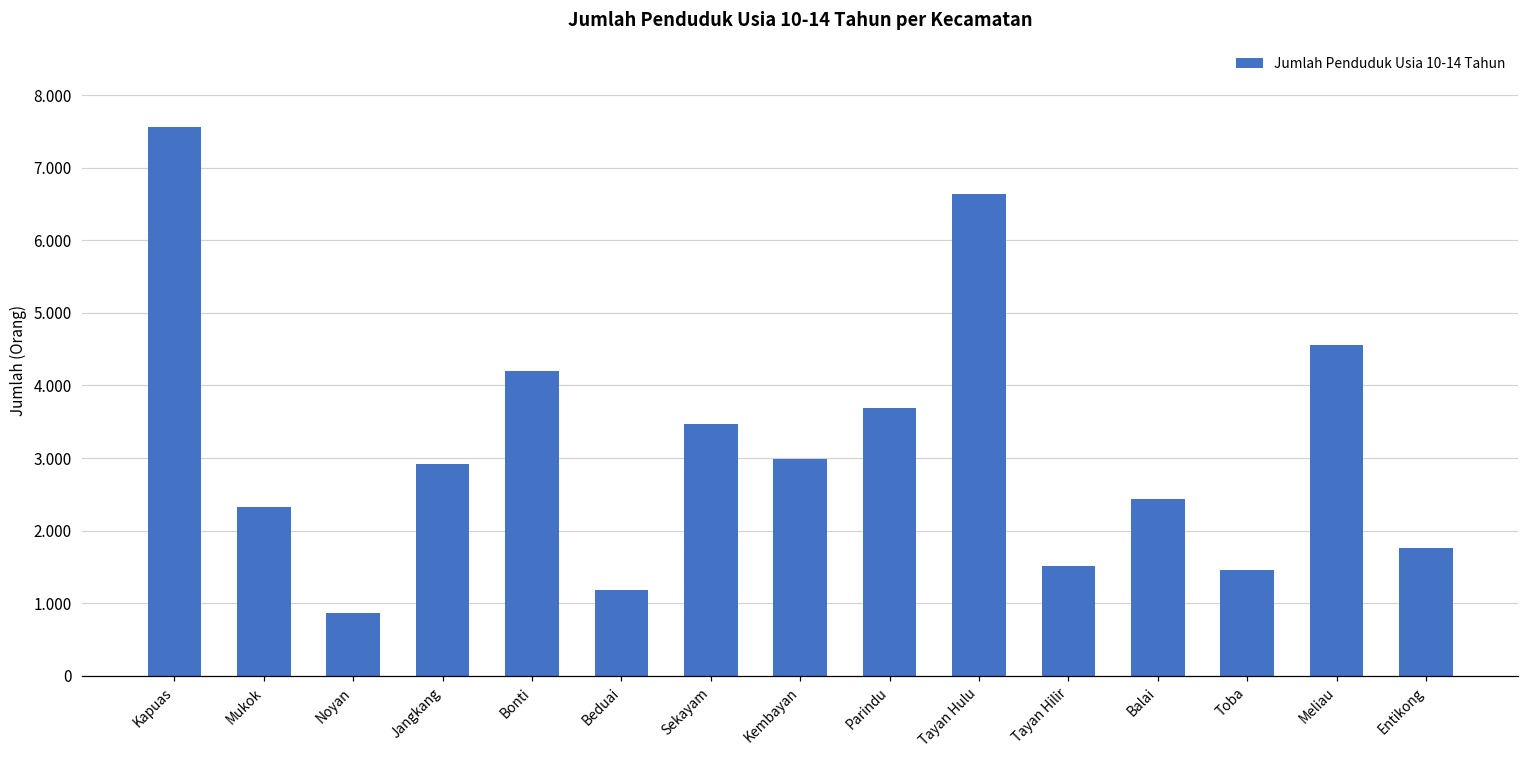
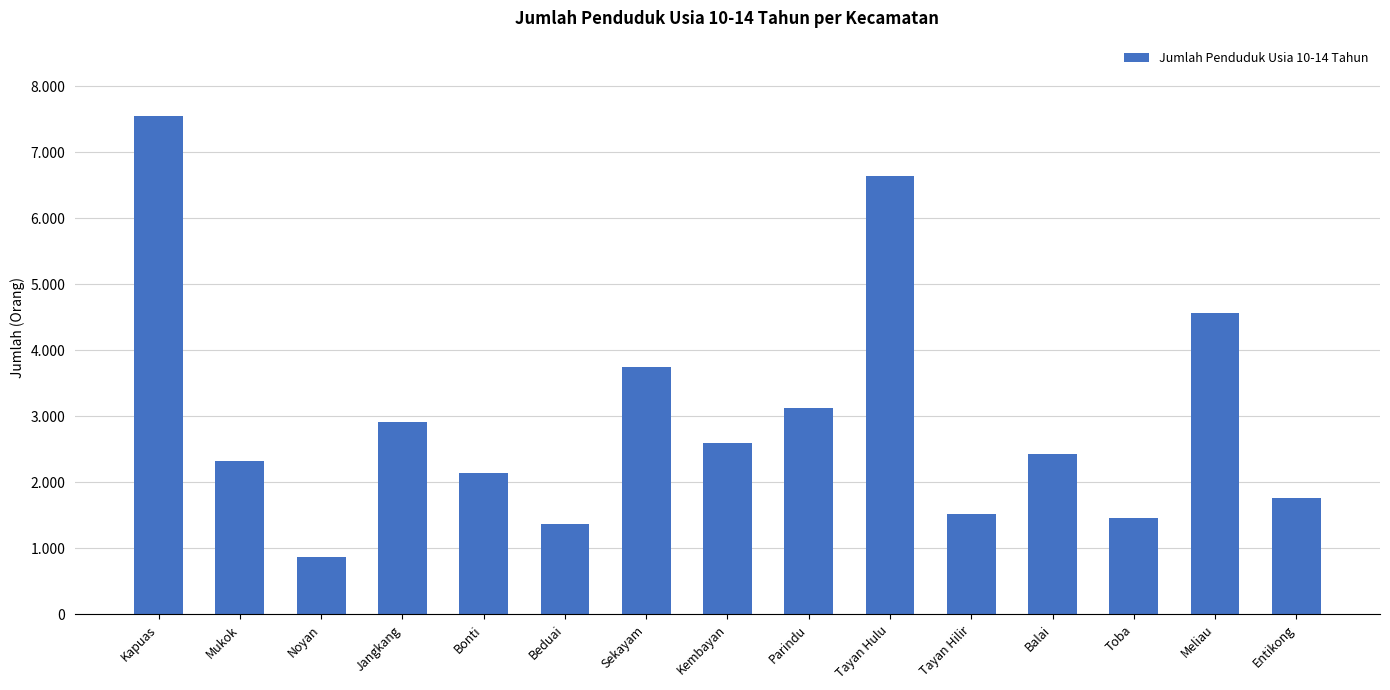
Bonti: 4.2 -> 2.1
Beduai: 1.2 -> 1.4
Sekayam: 3.5 -> 3.7
Kembayan: 3.0 -> 2.6
Parindu: 3.7 -> 3.1
